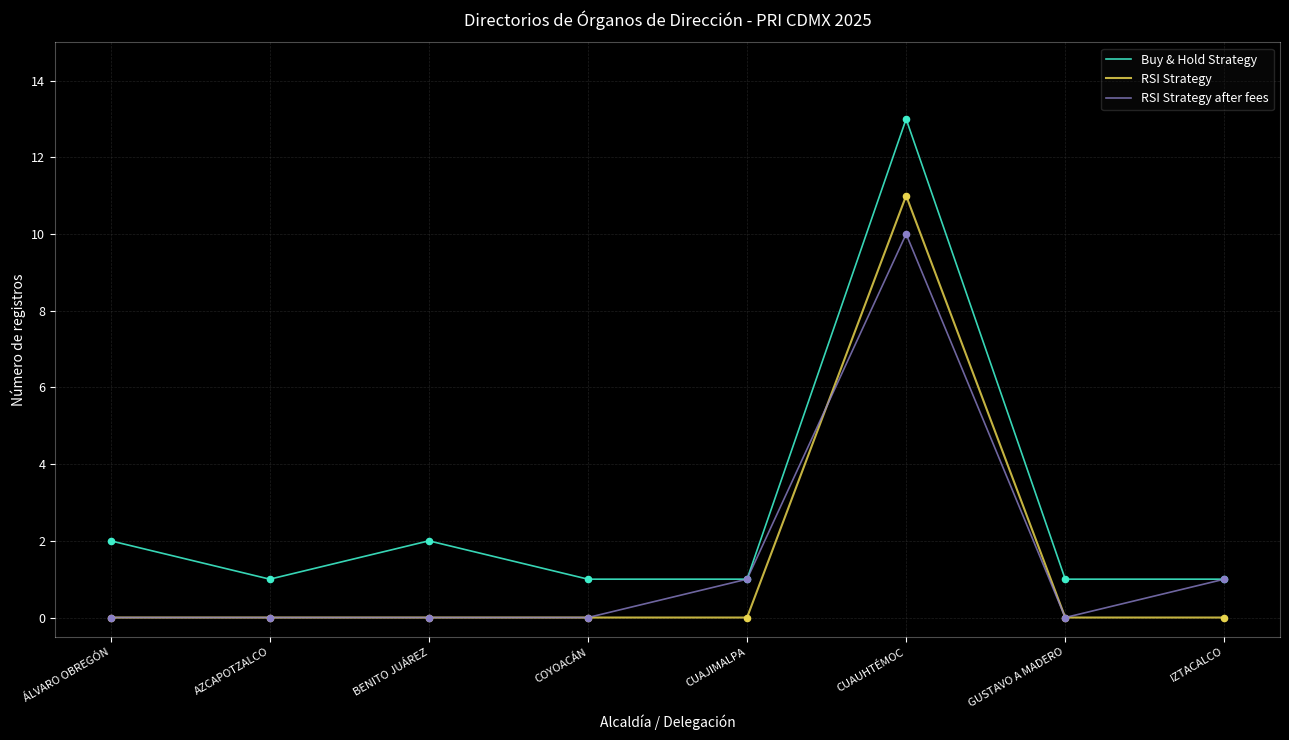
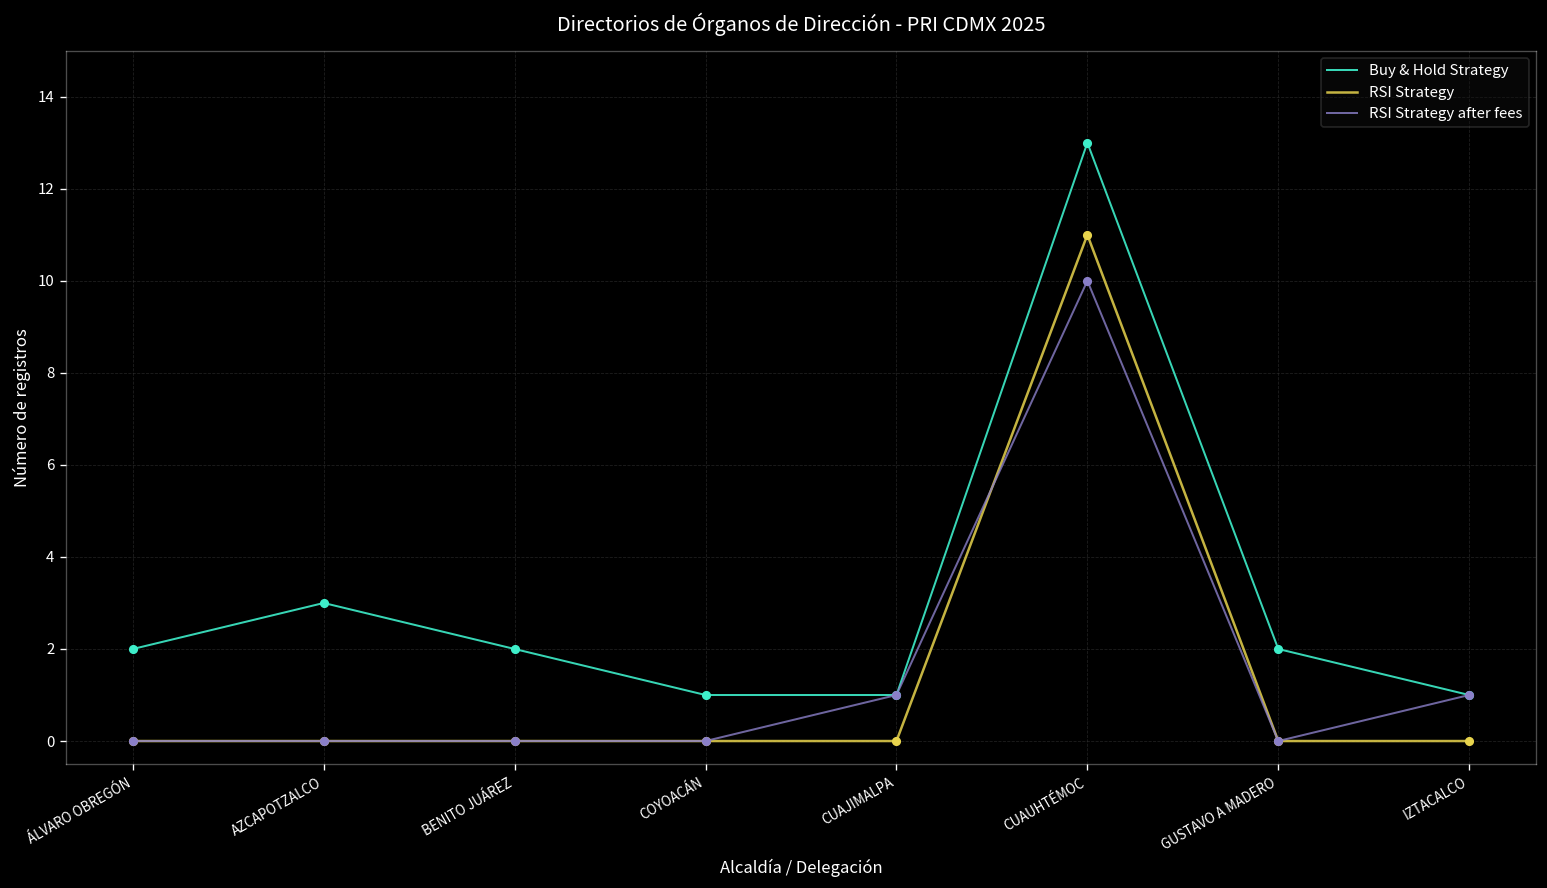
Buy & Hold Strategy, AZCAPOTZALCO: 1 -> 3
Buy & Hold Strategy, GUSTAVO A MADERO: 1 -> 2
